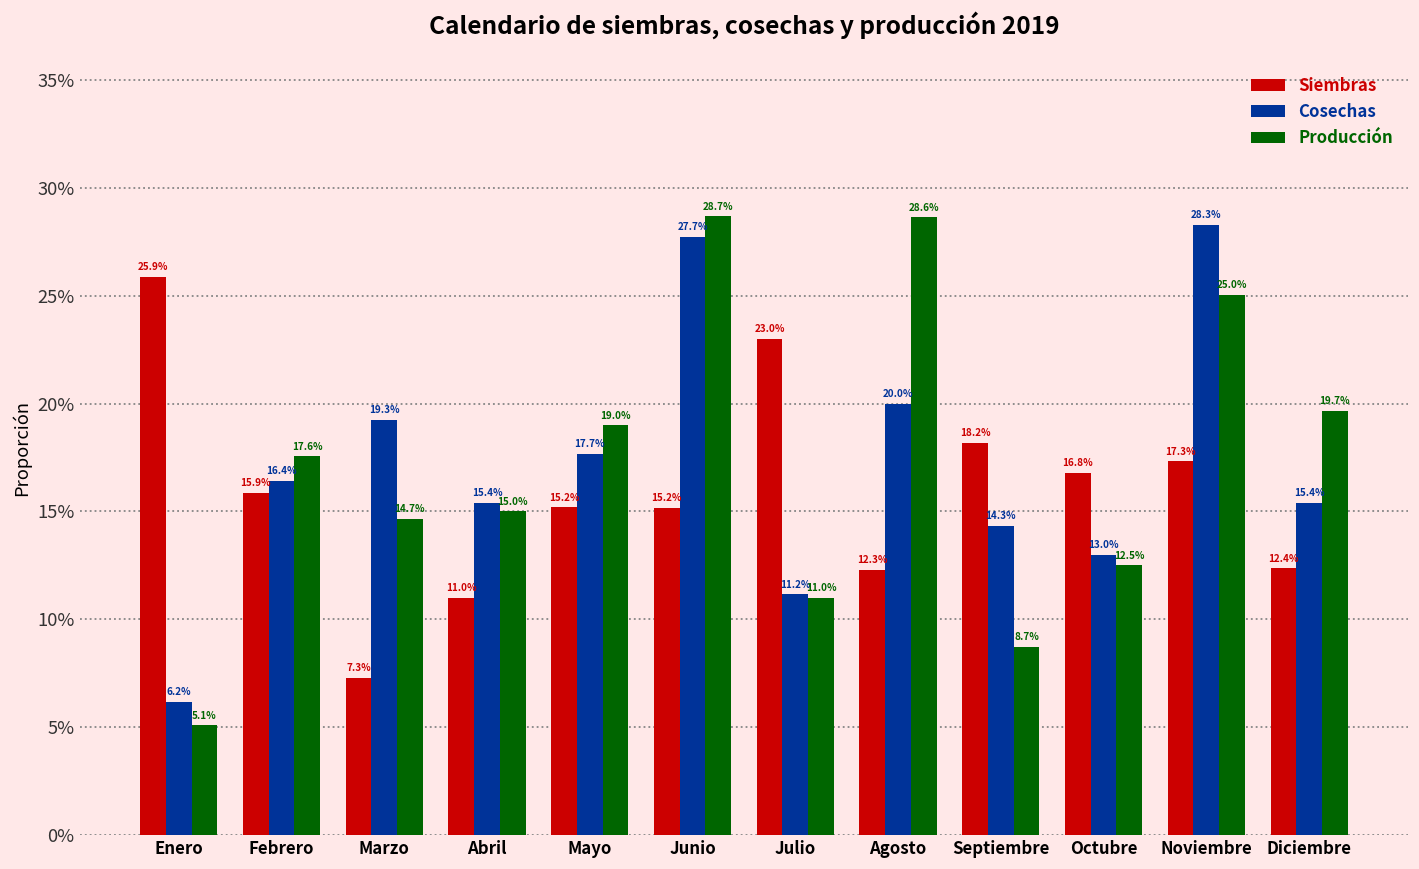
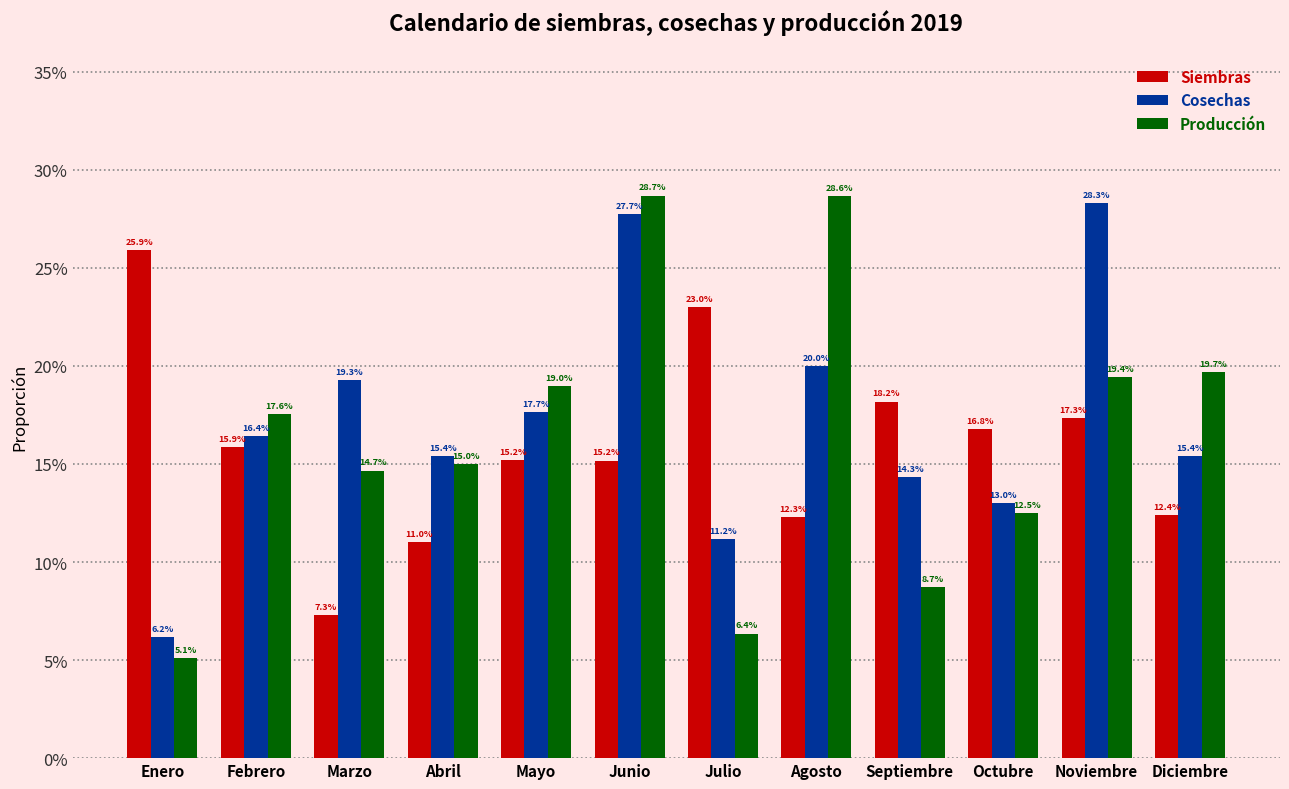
Producción, Julio: 11.0% -> 6.4%
Producción, Noviembre: 25.0% -> 19.4%
